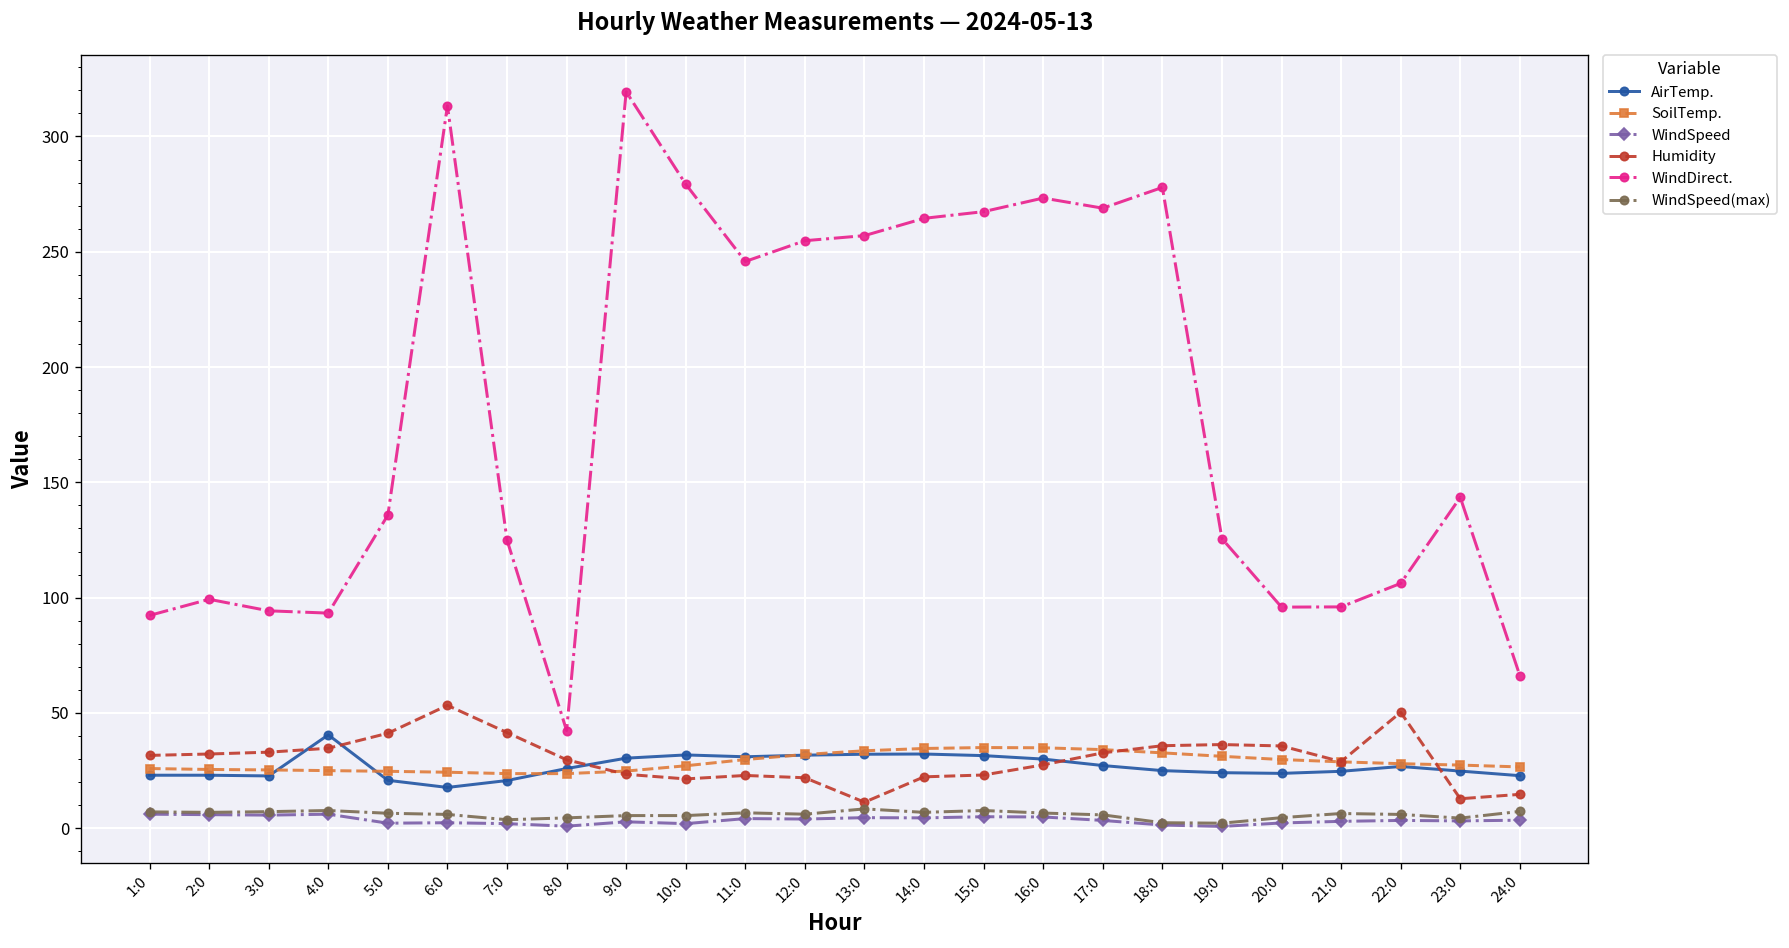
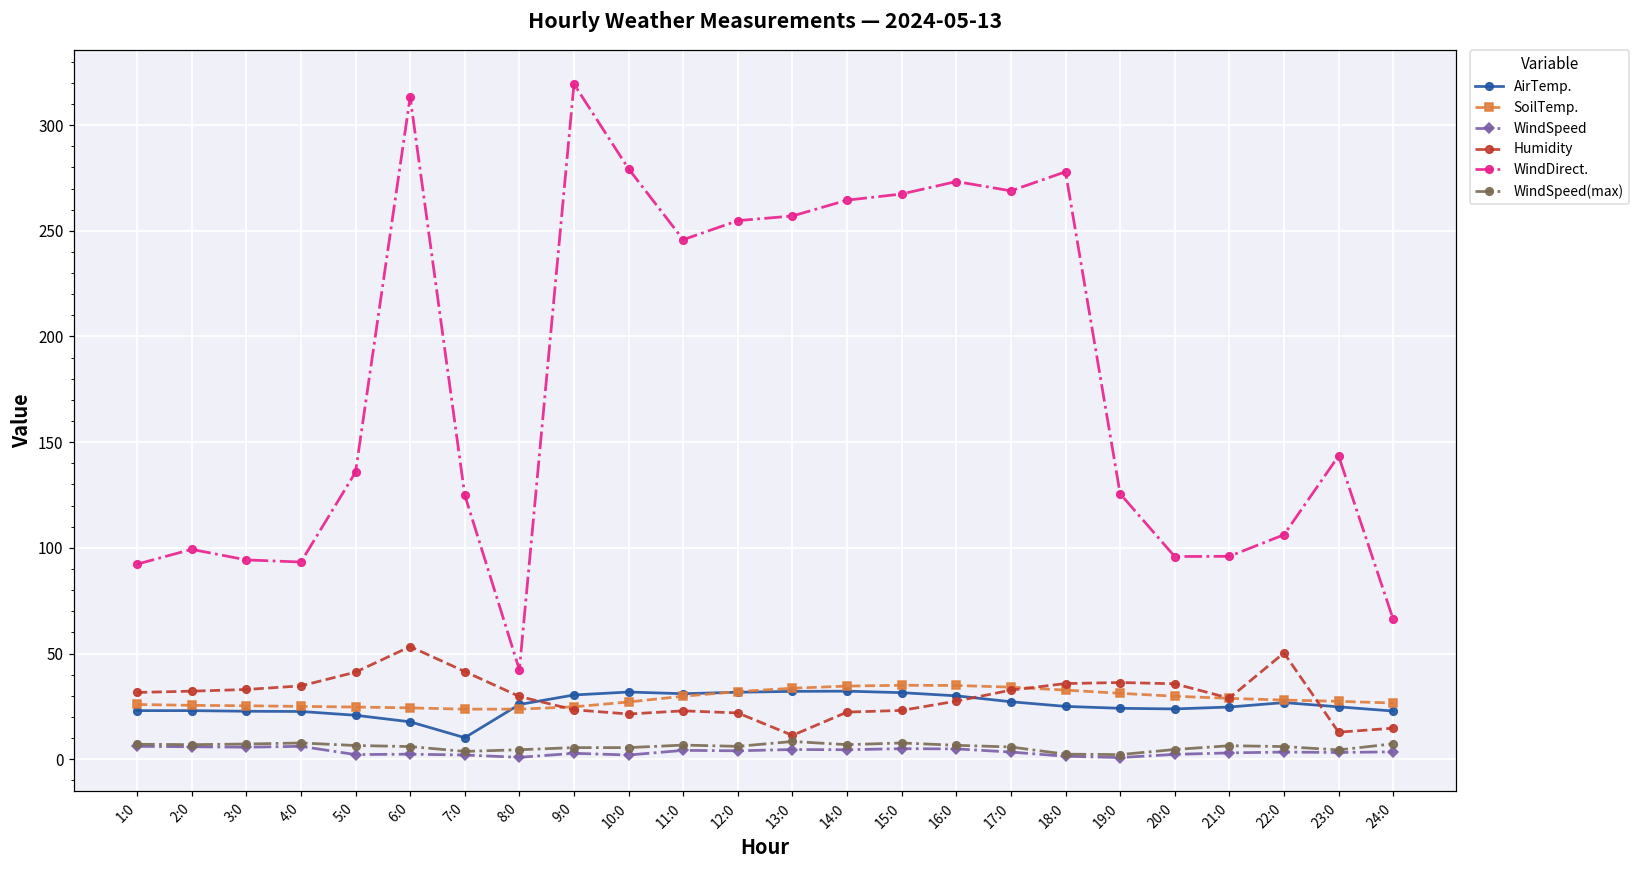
AirTemp., 4:0: 41 -> 23
AirTemp., 7:0: 21 -> 10
